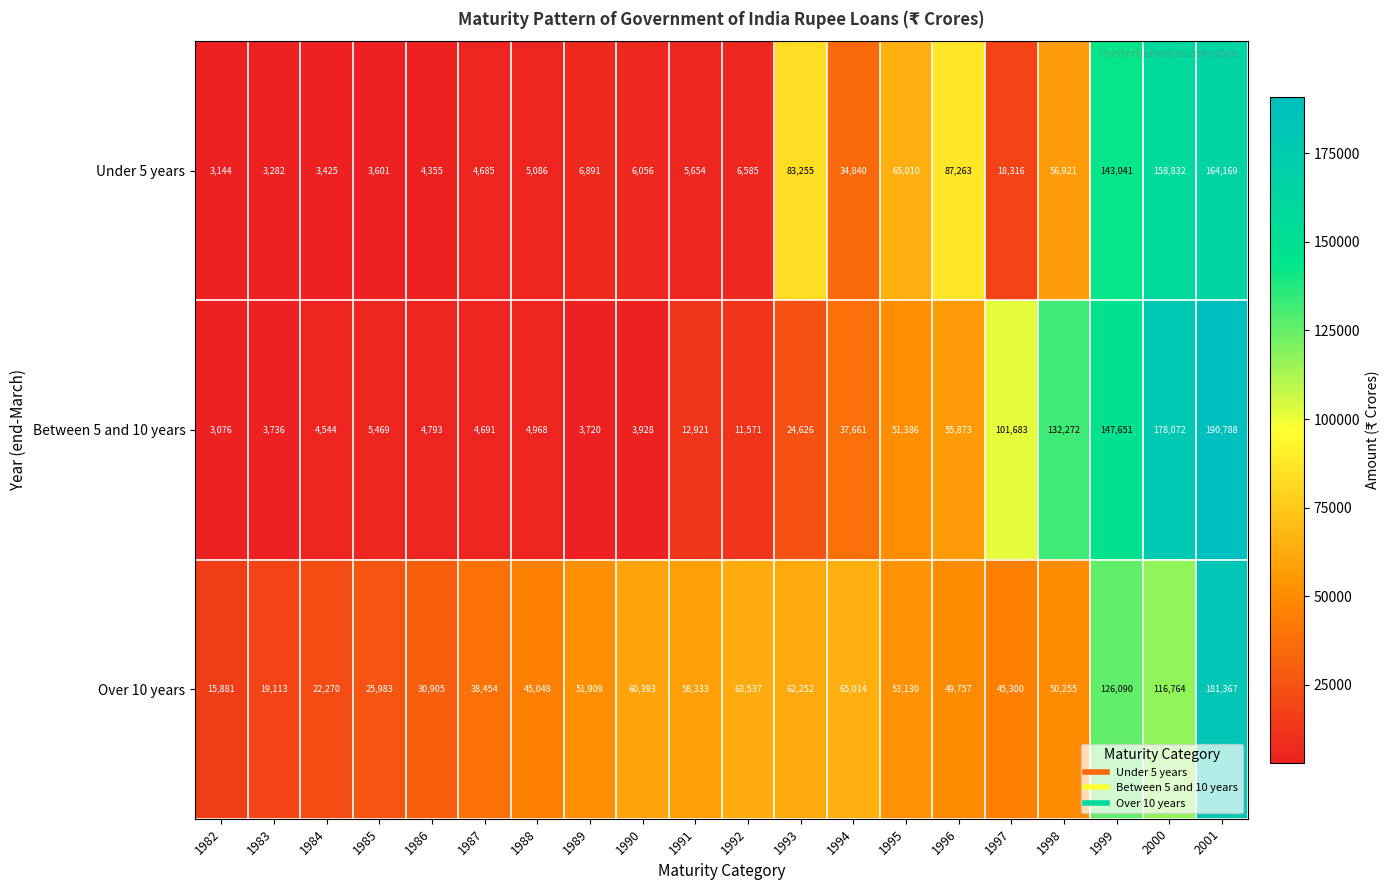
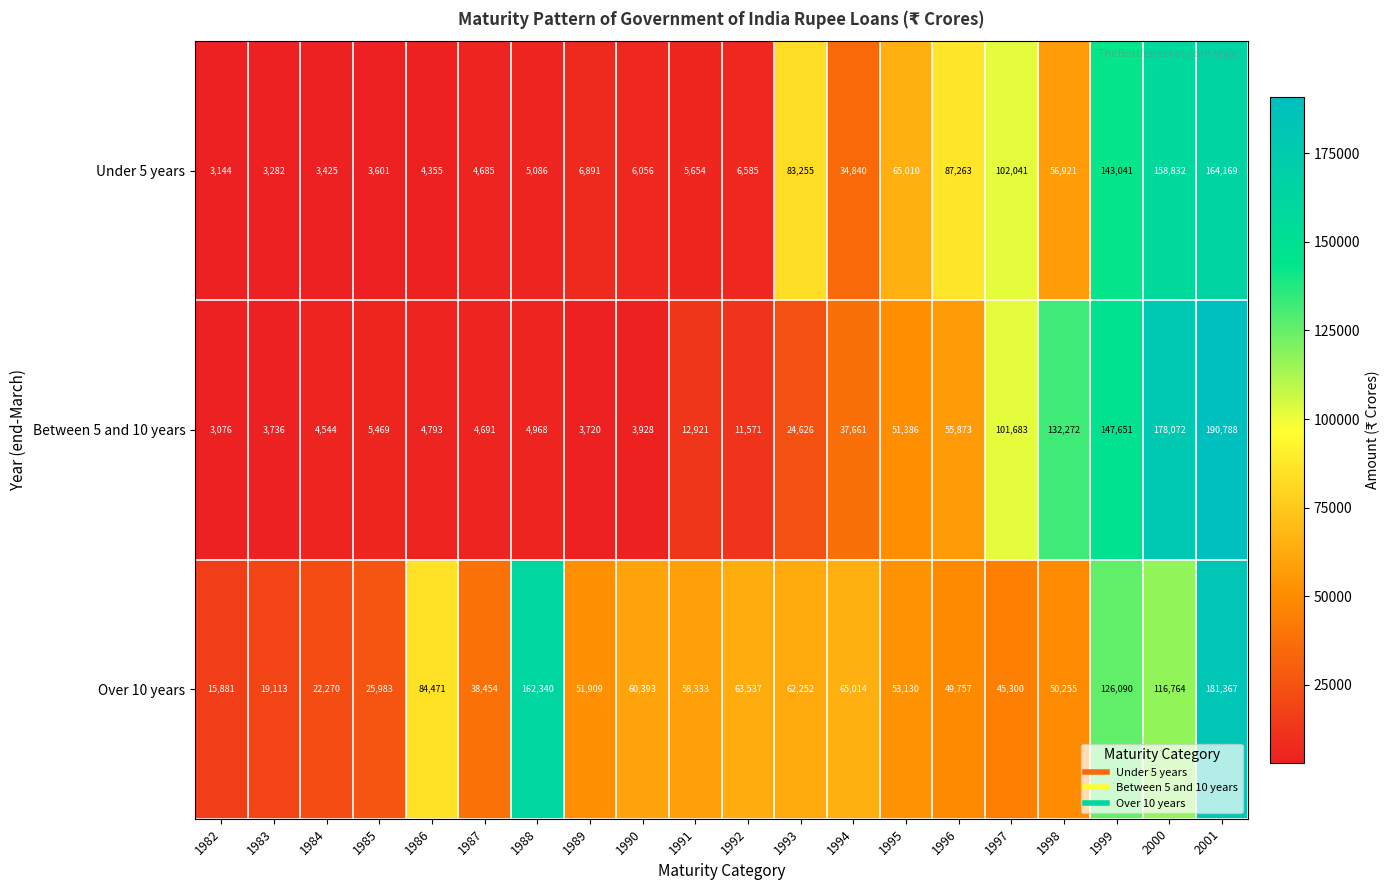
Under 5 years, 1997: 18,316 -> 102,041
Over 10 years, 1986: 30,905 -> 84,471
Over 10 years, 1988: 45,048 -> 162,340
